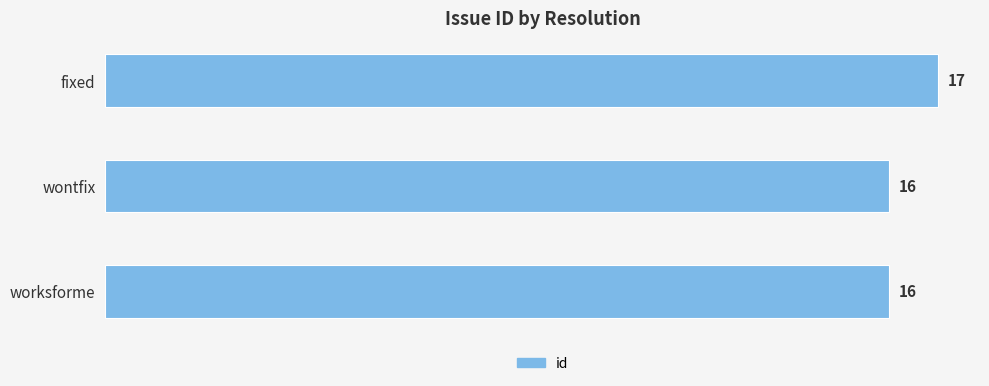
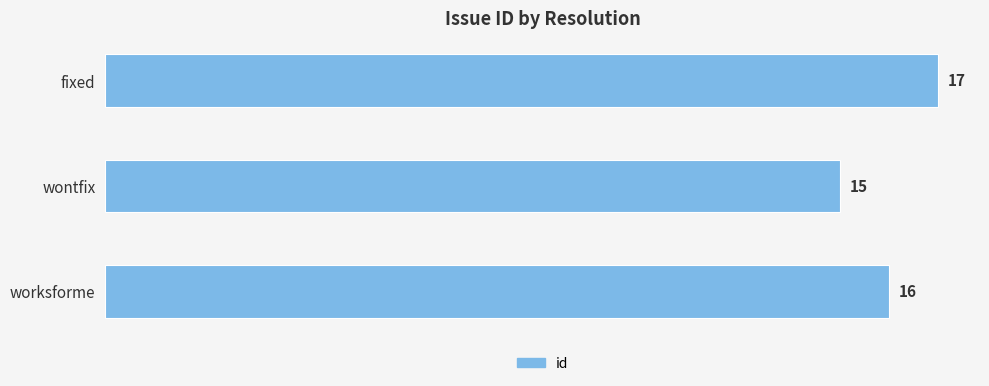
wontfix: 16 -> 15
